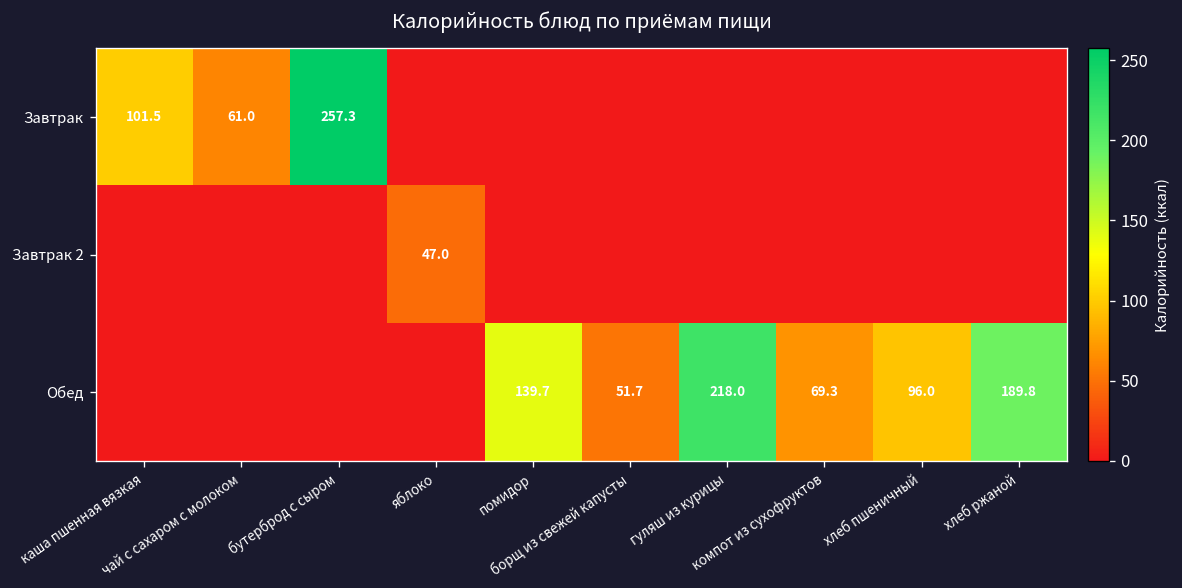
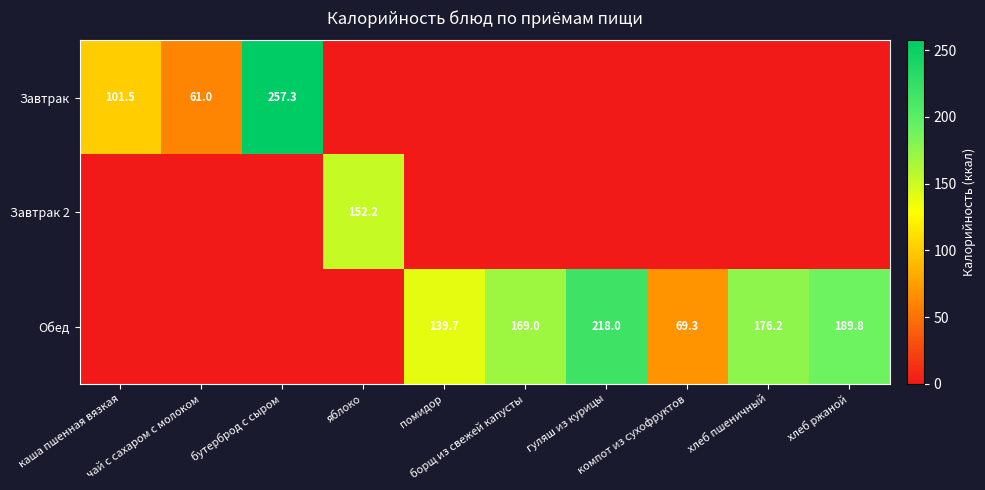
Завтрак 2, яблоко: 47.0 -> 152.2
Обед, борщ из свежей капусты: 51.7 -> 169.0
Обед, хлеб пшеничный: 96.0 -> 176.2
